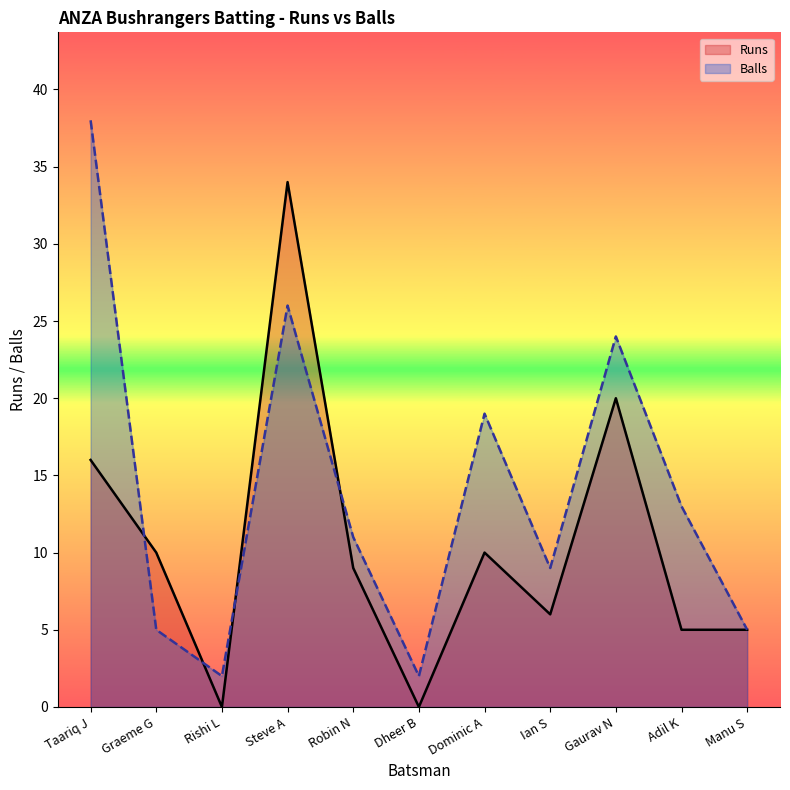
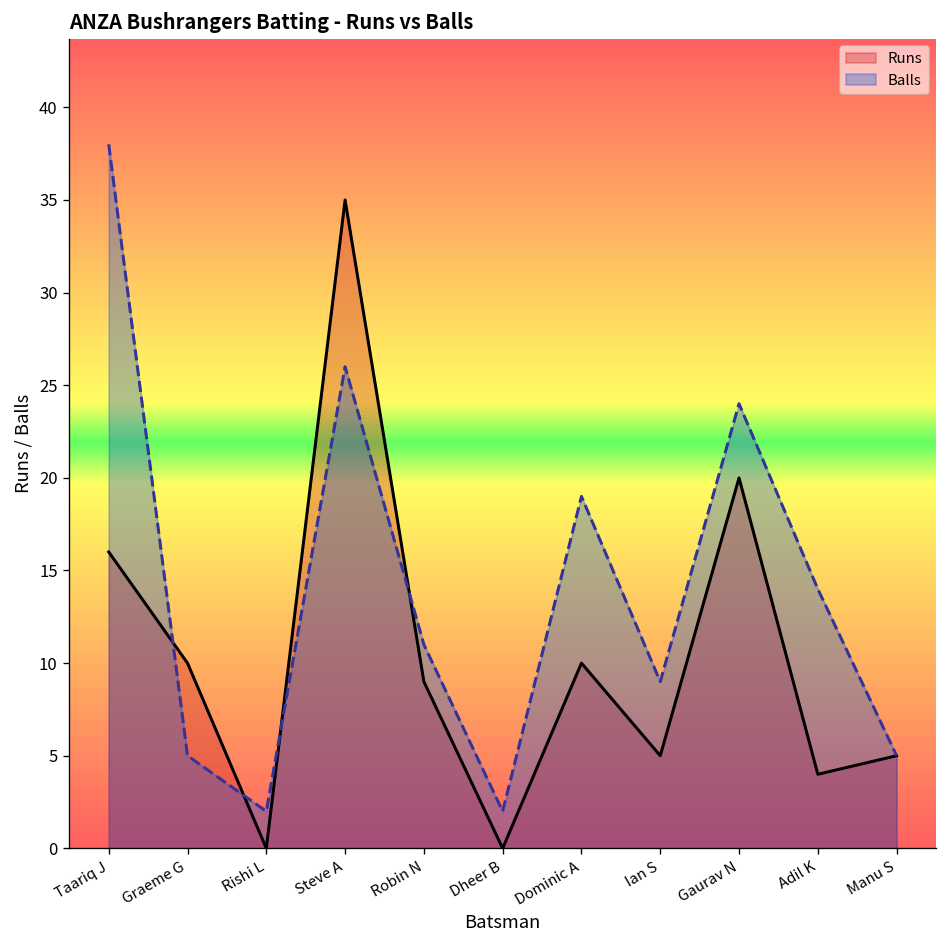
Runs, Steve A: 34 -> 35
Runs, Ian S: 6 -> 5
Runs, Adil K: 5 -> 4
Balls, Adil K: 13 -> 14
